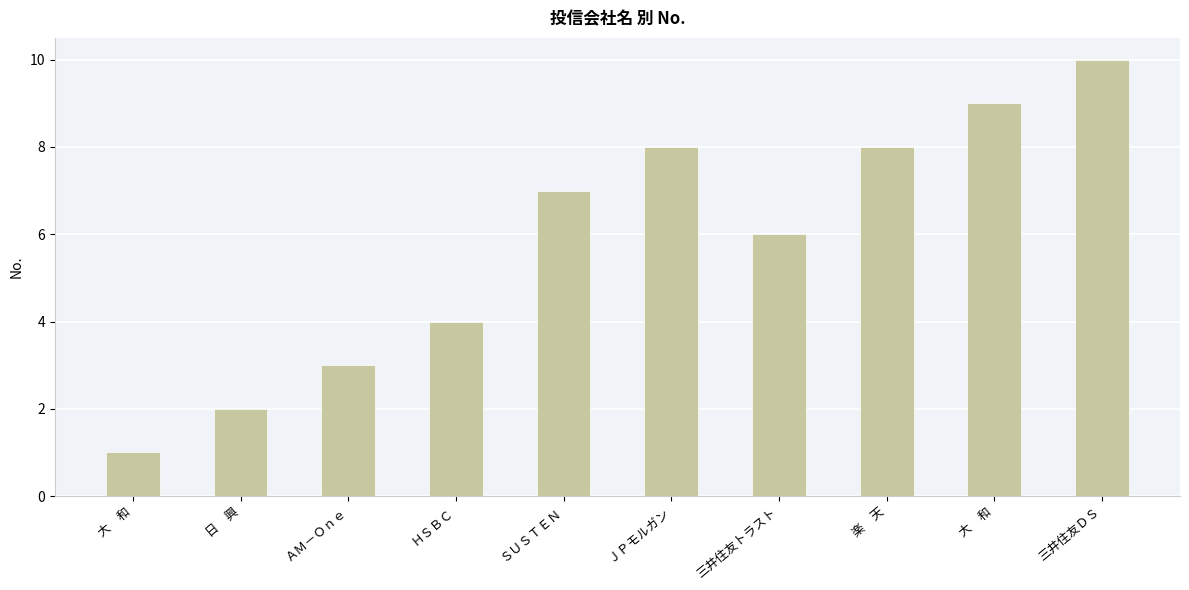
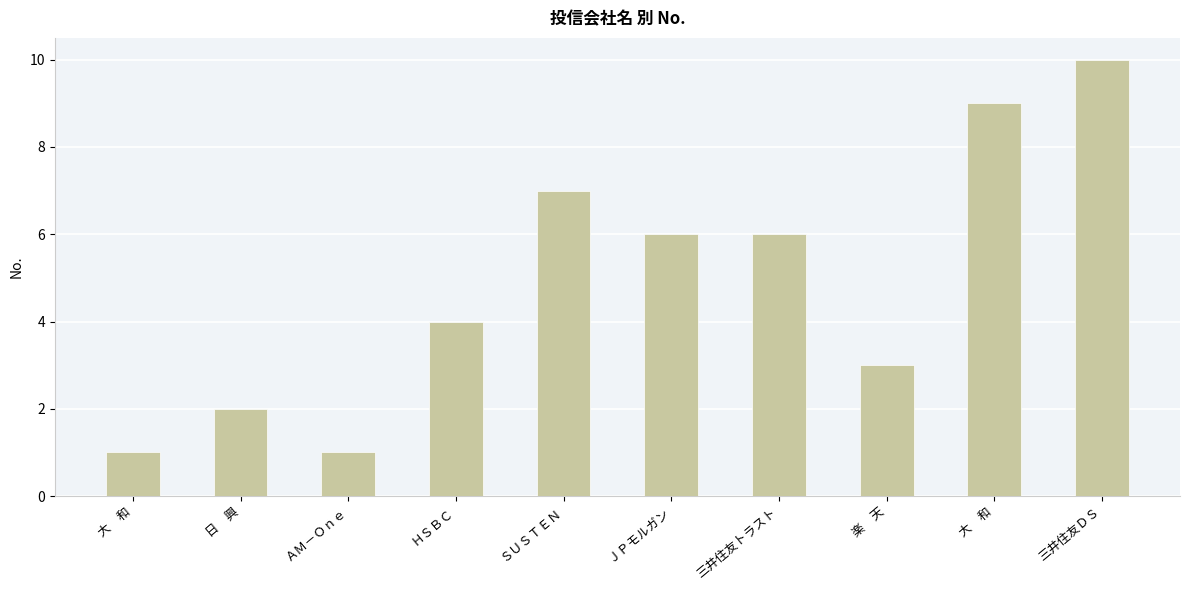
ＡＭ－Ｏｎｅ: 3 -> 1
ＪＰモルガン: 8 -> 6
楽 天: 8 -> 3
